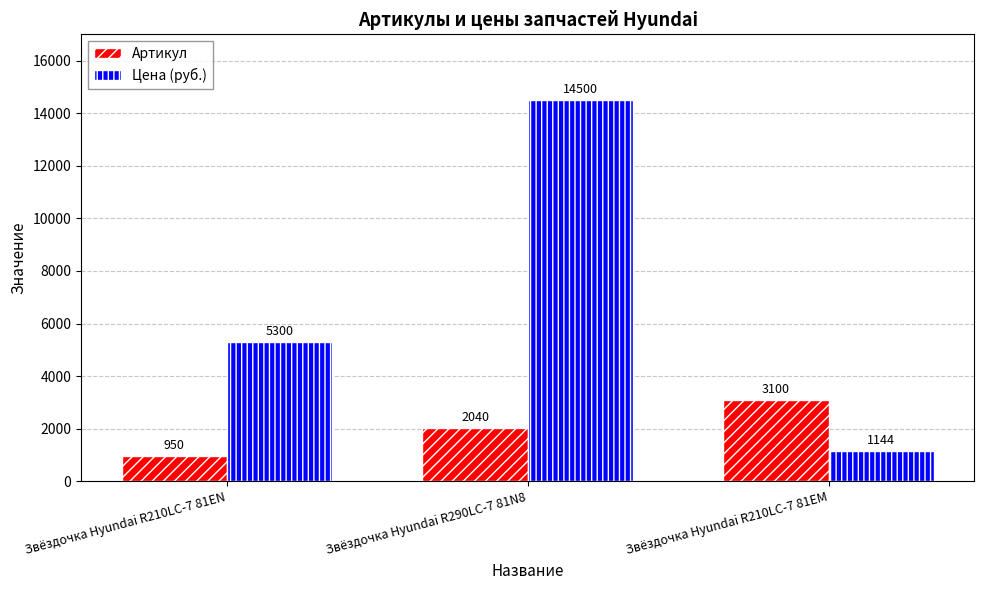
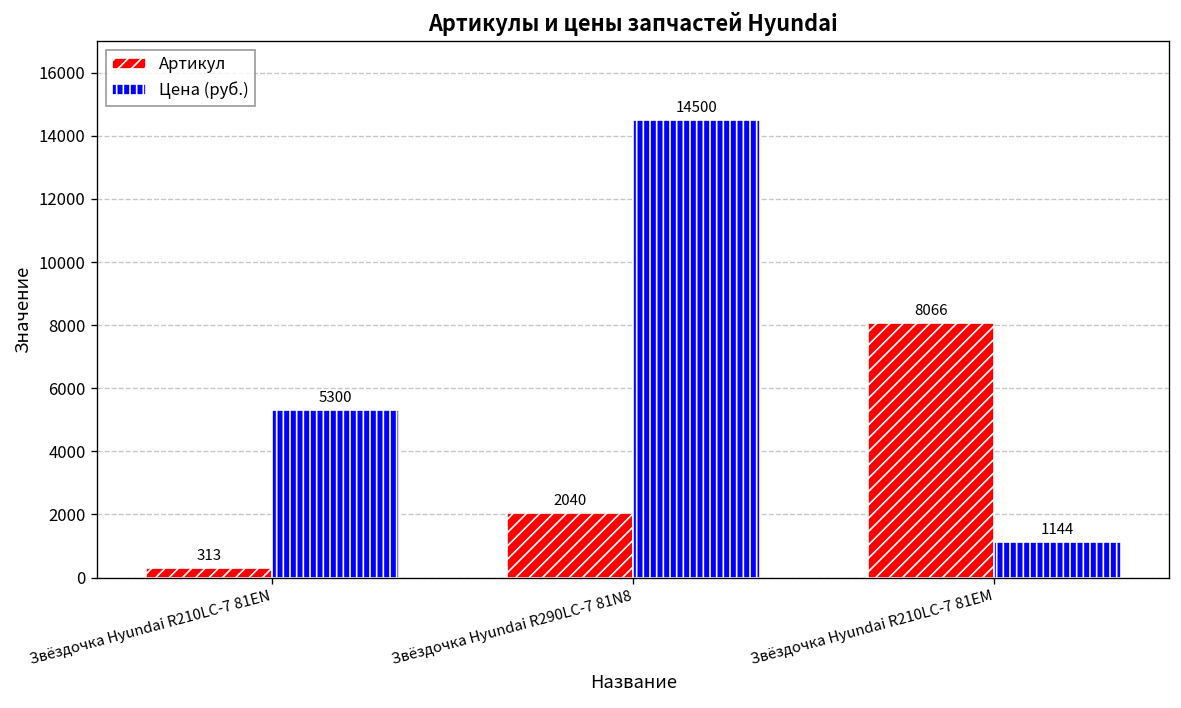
Артикул, Звёздочка Hyundai R210LC-7 81EN: 950 -> 313
Артикул, Звёздочка Hyundai R210LC-7 81EM: 3100 -> 8066
